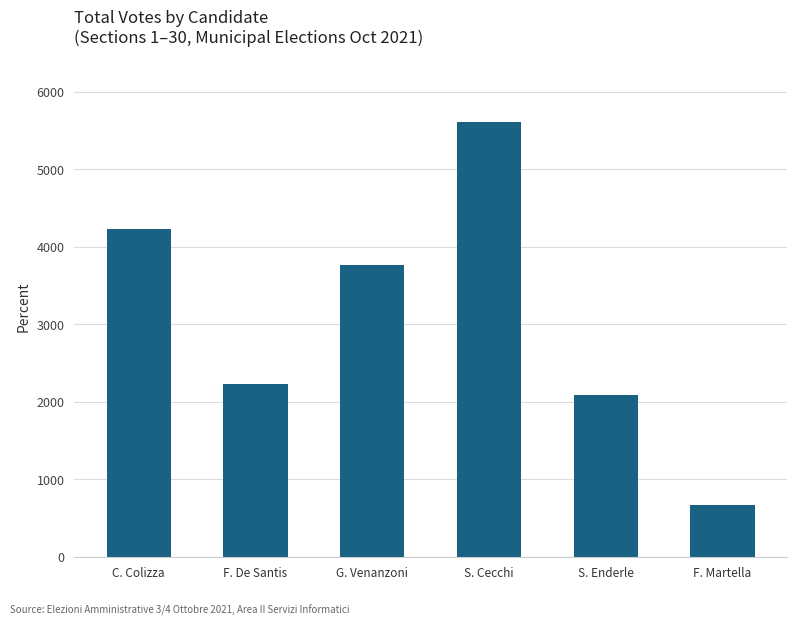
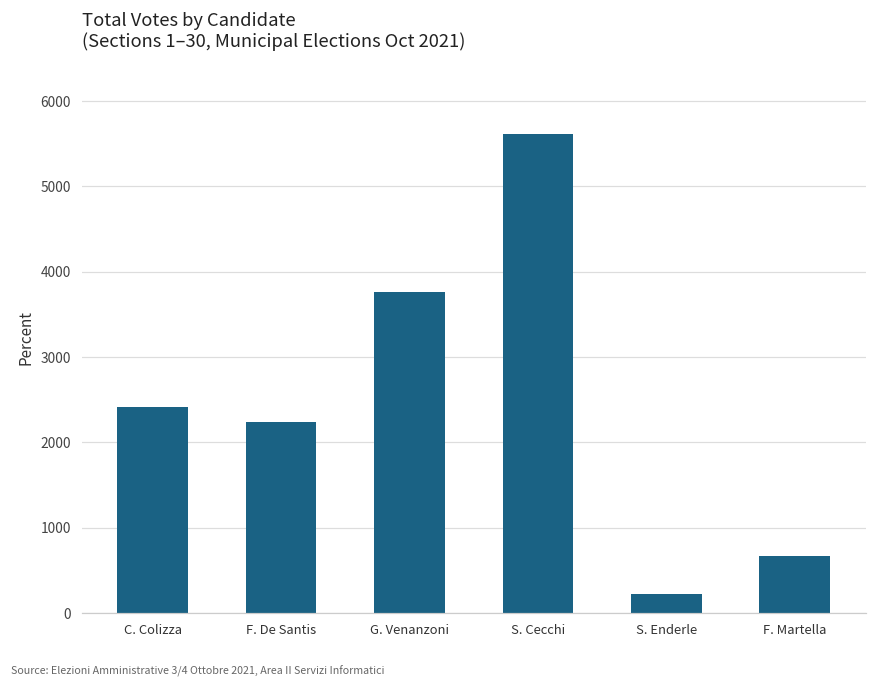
C. Colizza: 4200 -> 2400
S. Enderle: 2100 -> 200
